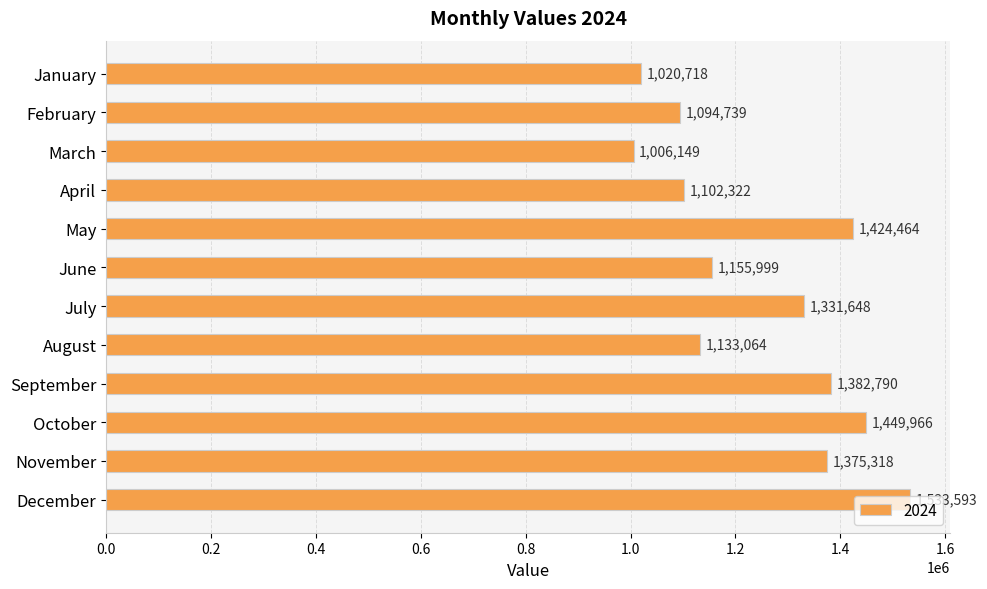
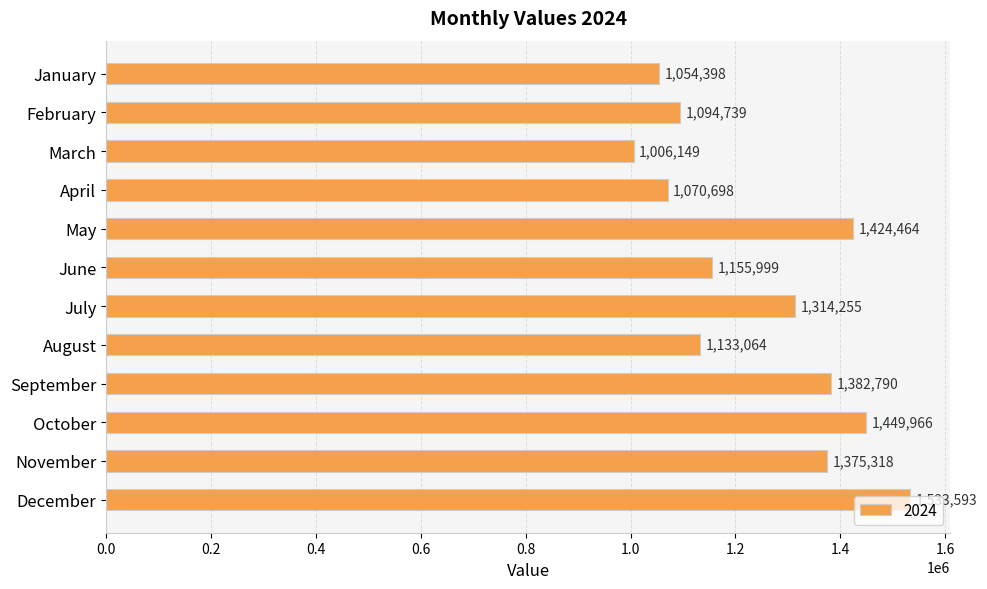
January: 1,020,718 -> 1,054,398
April: 1,102,322 -> 1,070,698
July: 1,331,648 -> 1,314,255
